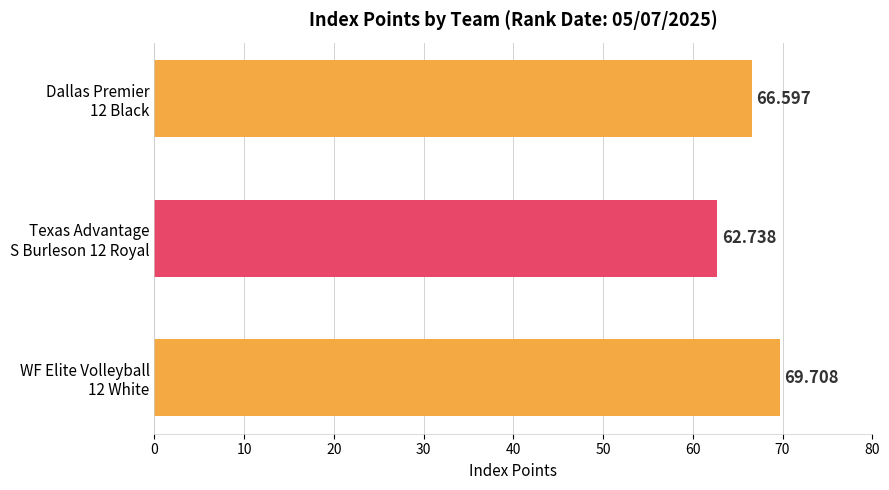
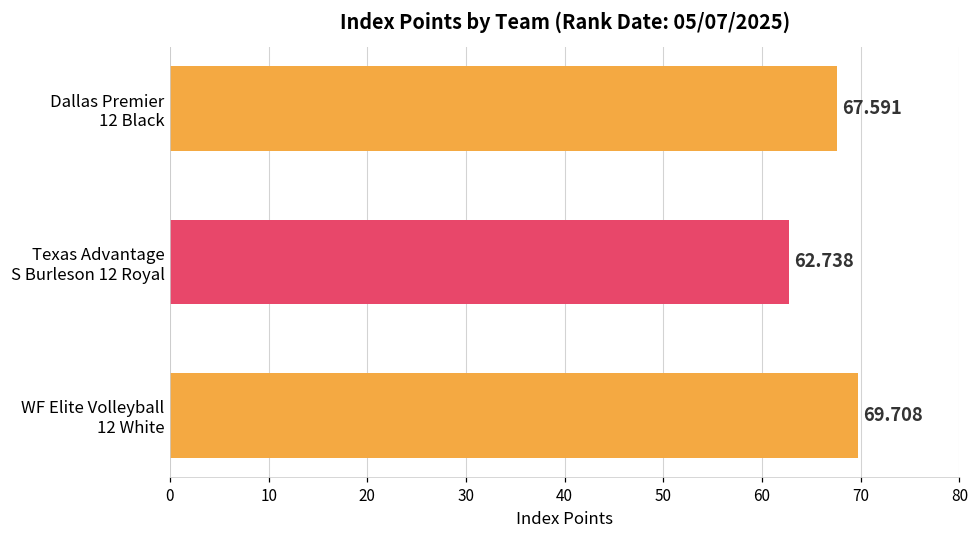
Dallas Premier 12 Black: 66.597 -> 67.591
